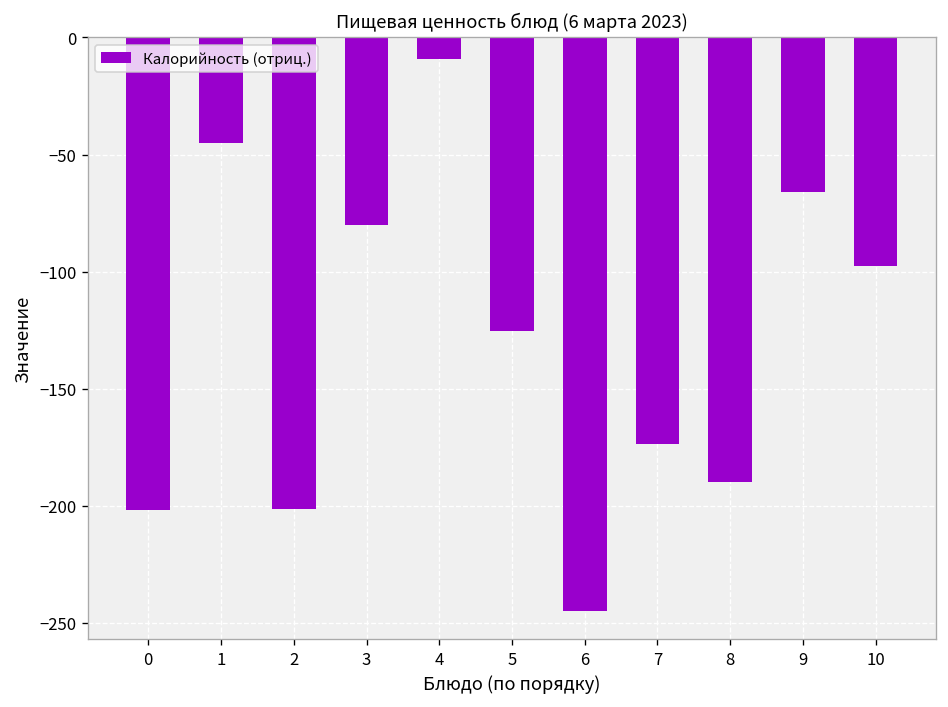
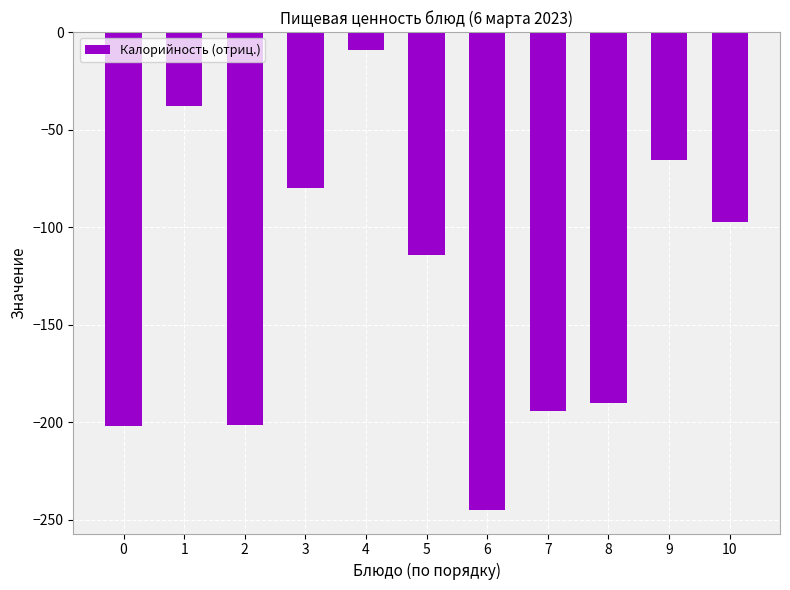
1: -45 -> -38
5: -125 -> -114
7: -174 -> -195
